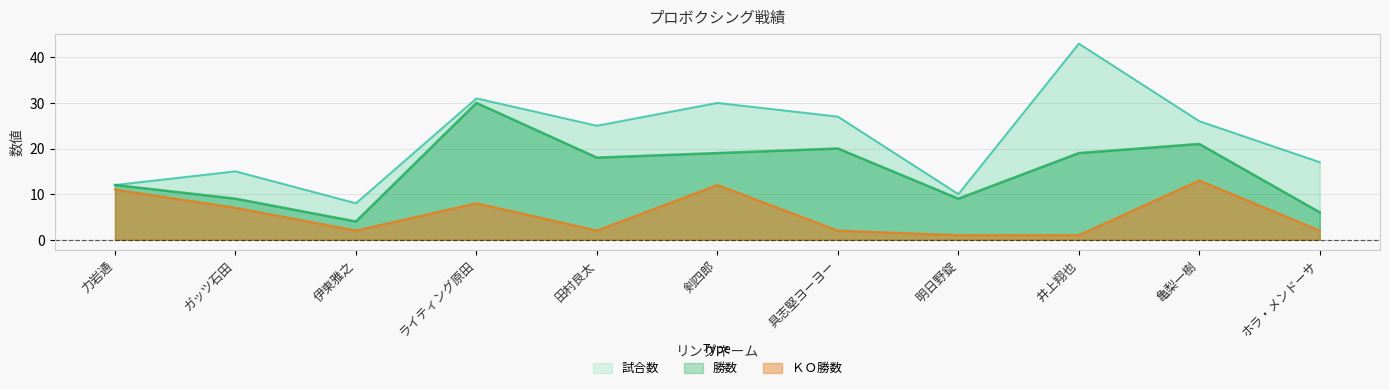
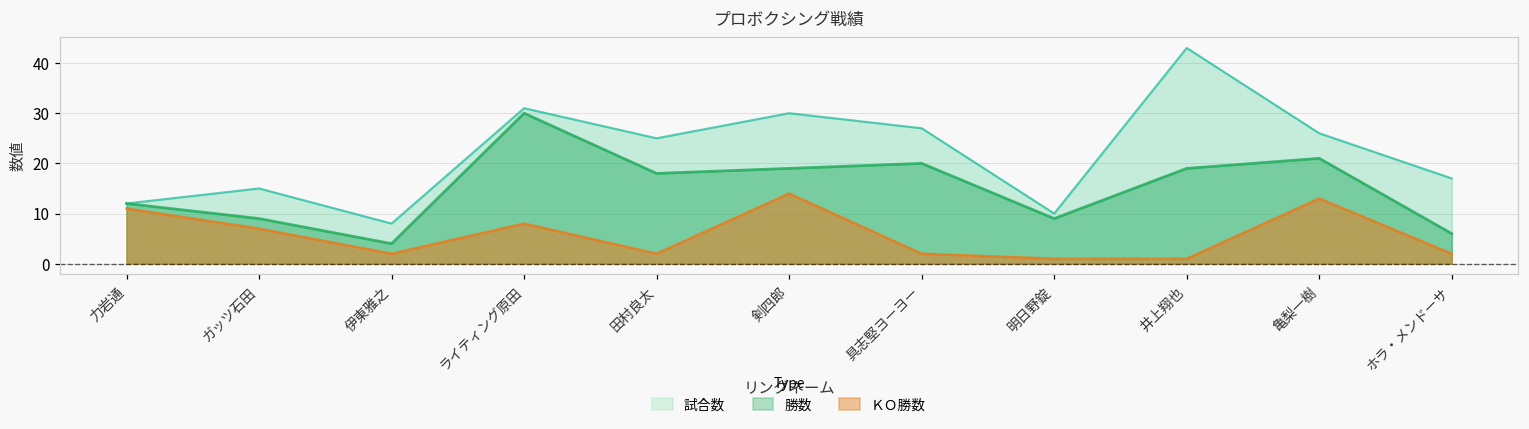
ＫＯ勝数, 剣四郎: 12 -> 14
